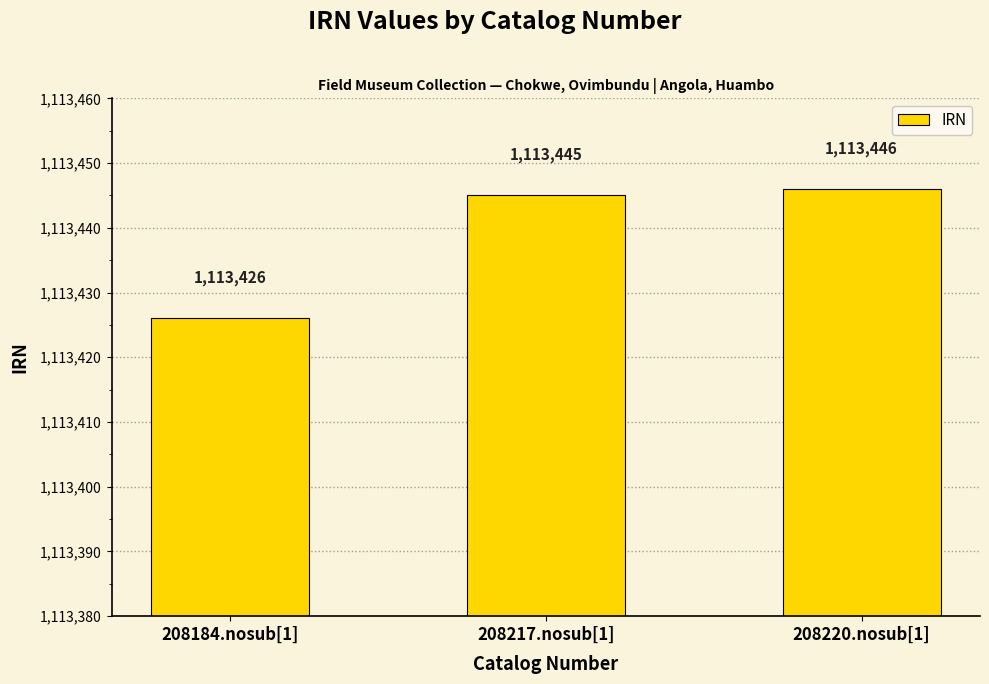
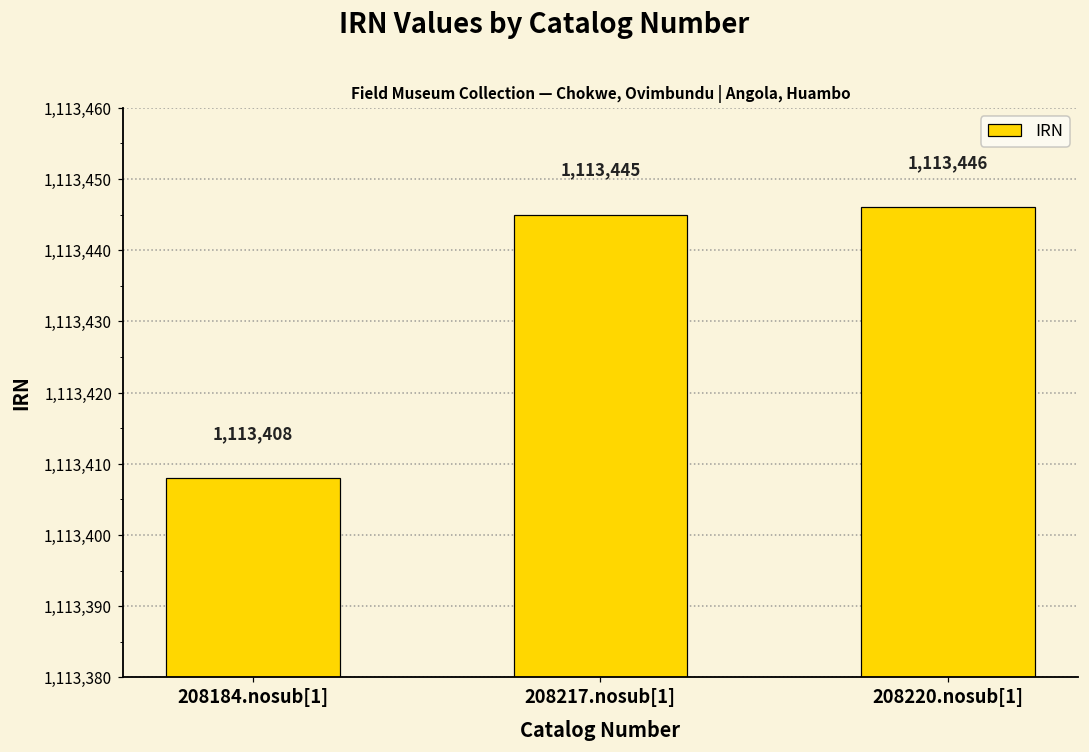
208184.nosub[1]: 1,113,426 -> 1,113,408
